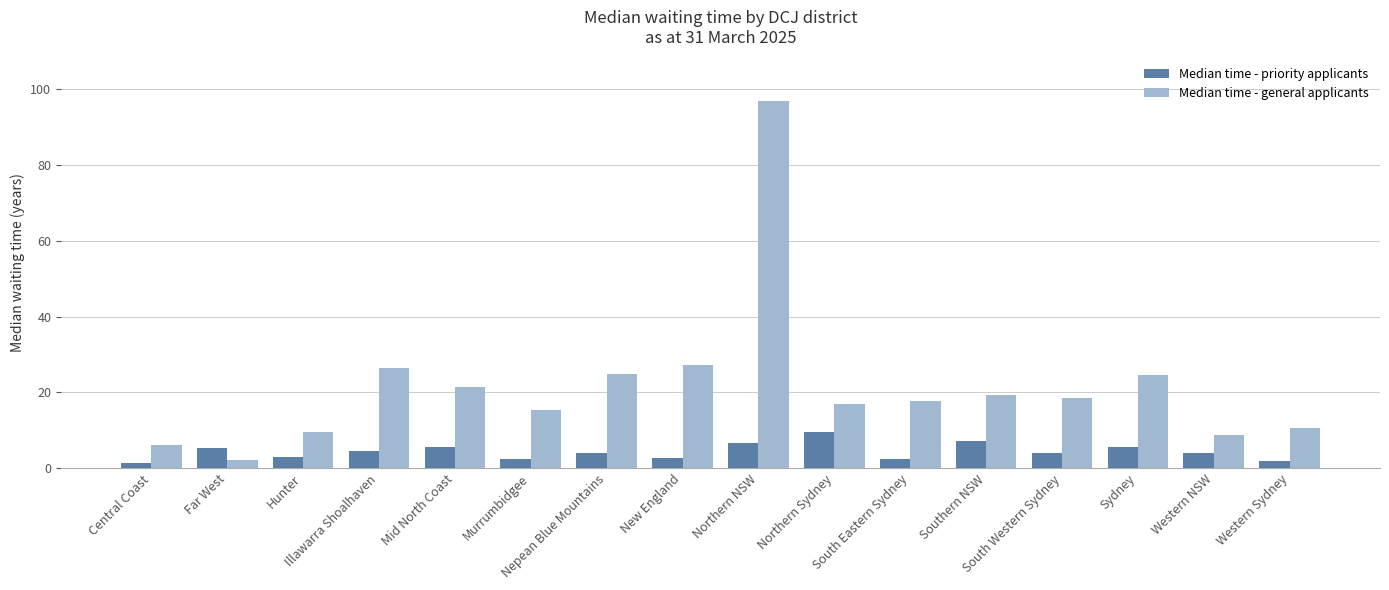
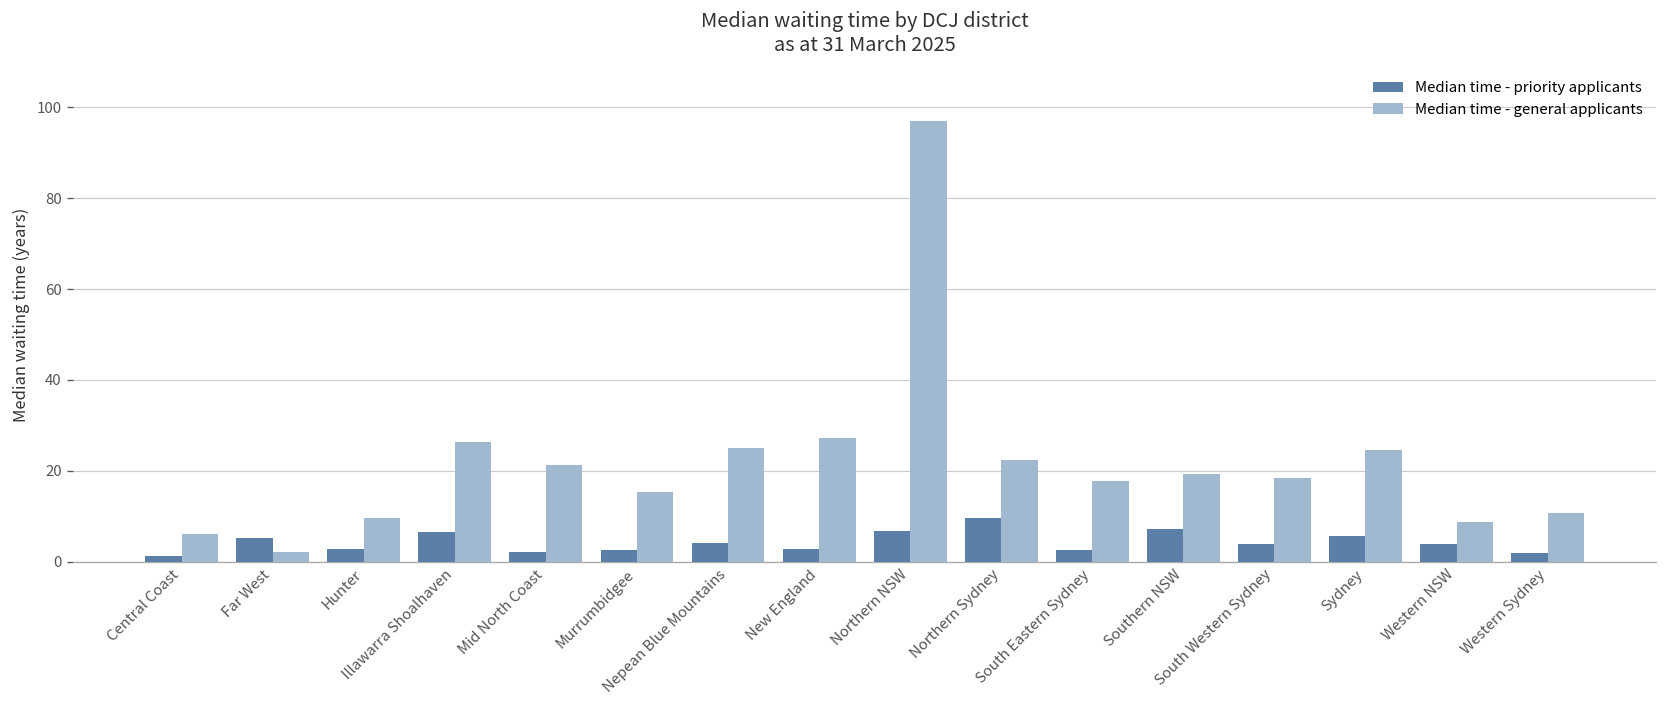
Median time - priority applicants, Illawarra Shoalhaven: 4 -> 7
Median time - priority applicants, Mid North Coast: 6 -> 2
Median time - general applicants, Northern Sydney: 17 -> 22
